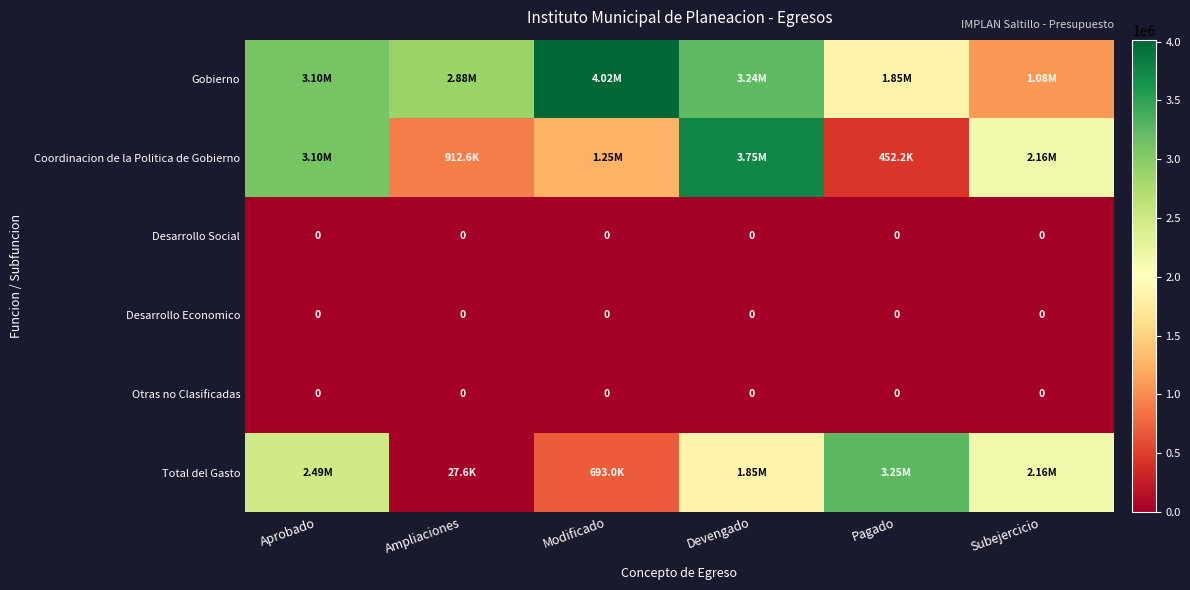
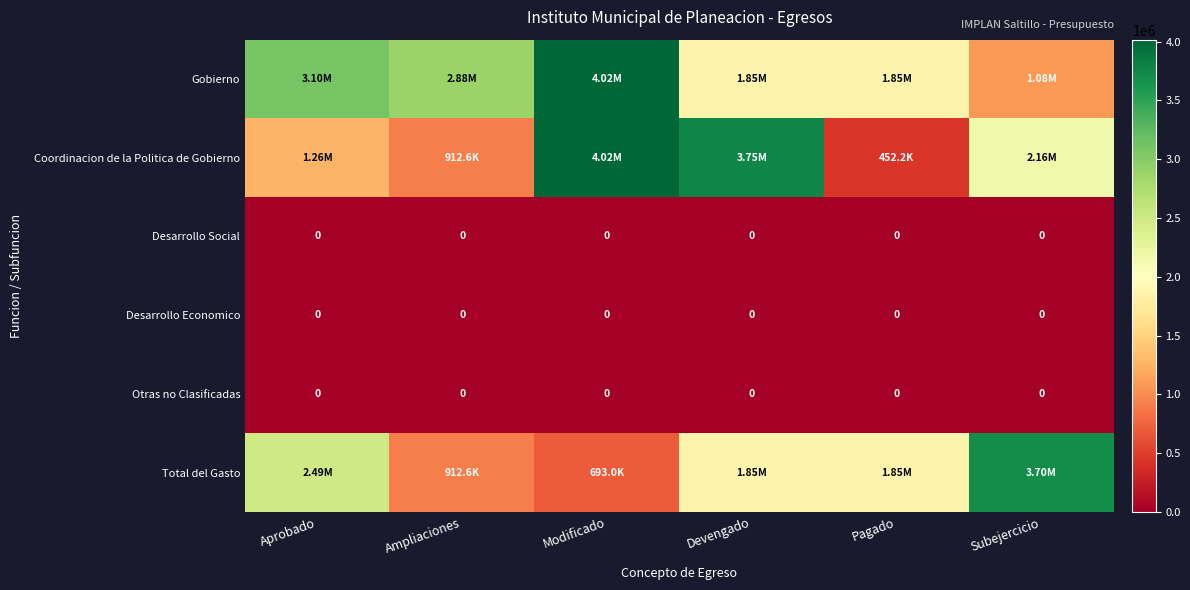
Gobierno, Devengado: 3.24M -> 1.85M
Coordinacion de la Politica de Gobierno, Aprobado: 3.10M -> 1.26M
Coordinacion de la Politica de Gobierno, Modificado: 1.25M -> 4.02M
Total del Gasto, Ampliaciones: 27.6K -> 912.6K
Total del Gasto, Pagado: 3.25M -> 1.85M
Total del Gasto, Subejercicio: 2.16M -> 3.70M
